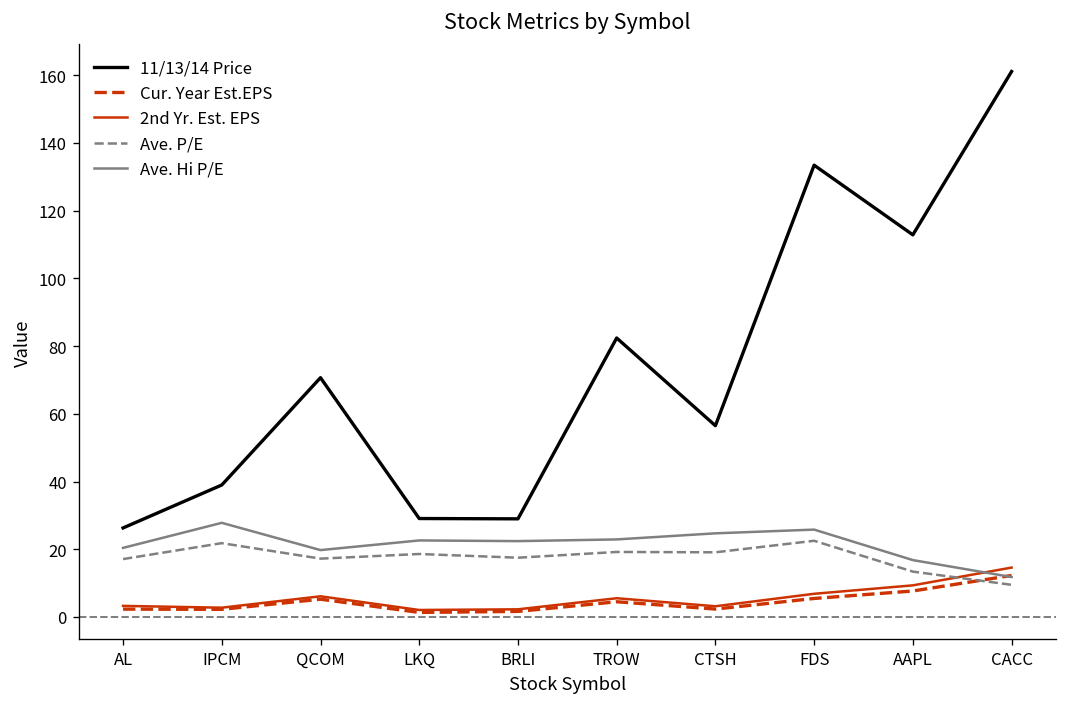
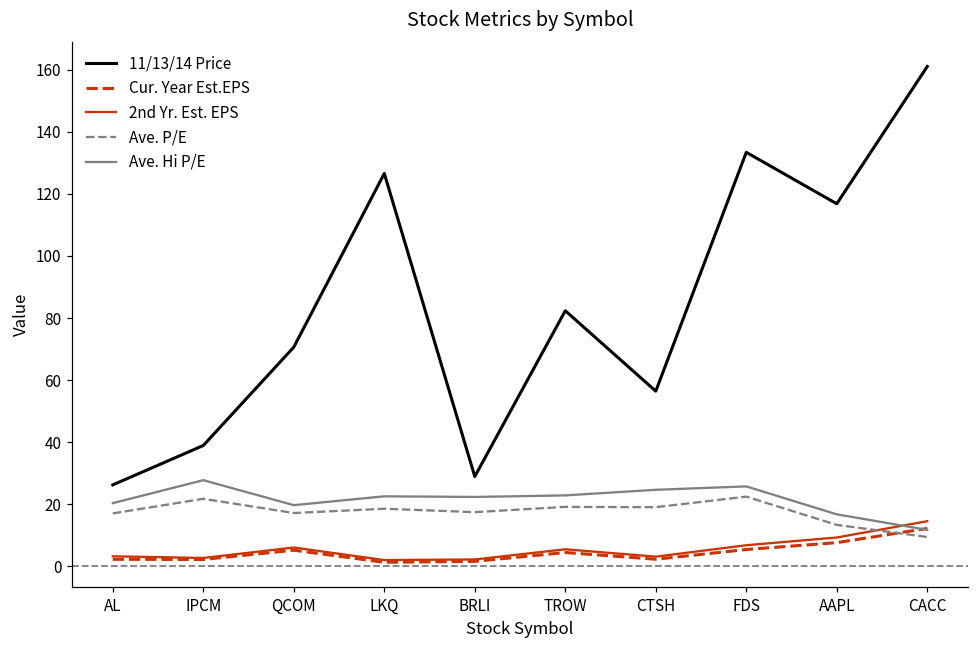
11/13/14 Price, LKQ: 29 -> 127
11/13/14 Price, AAPL: 113 -> 117
